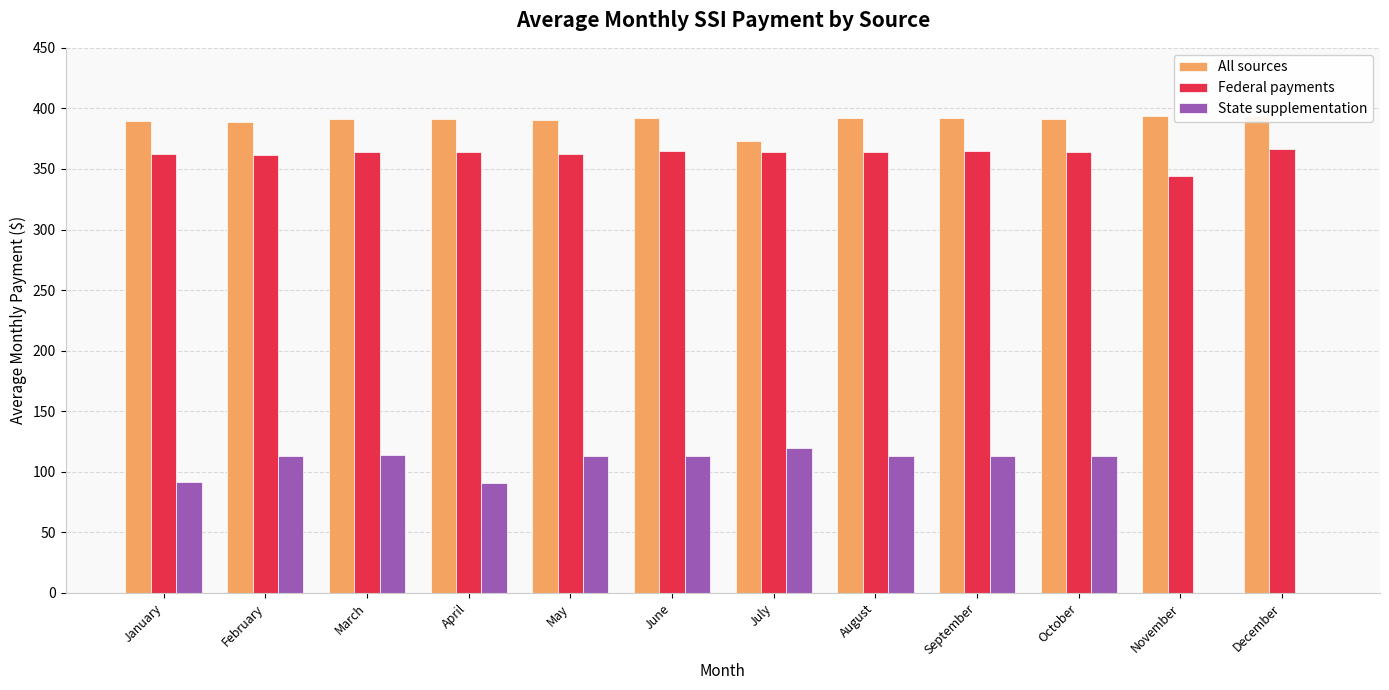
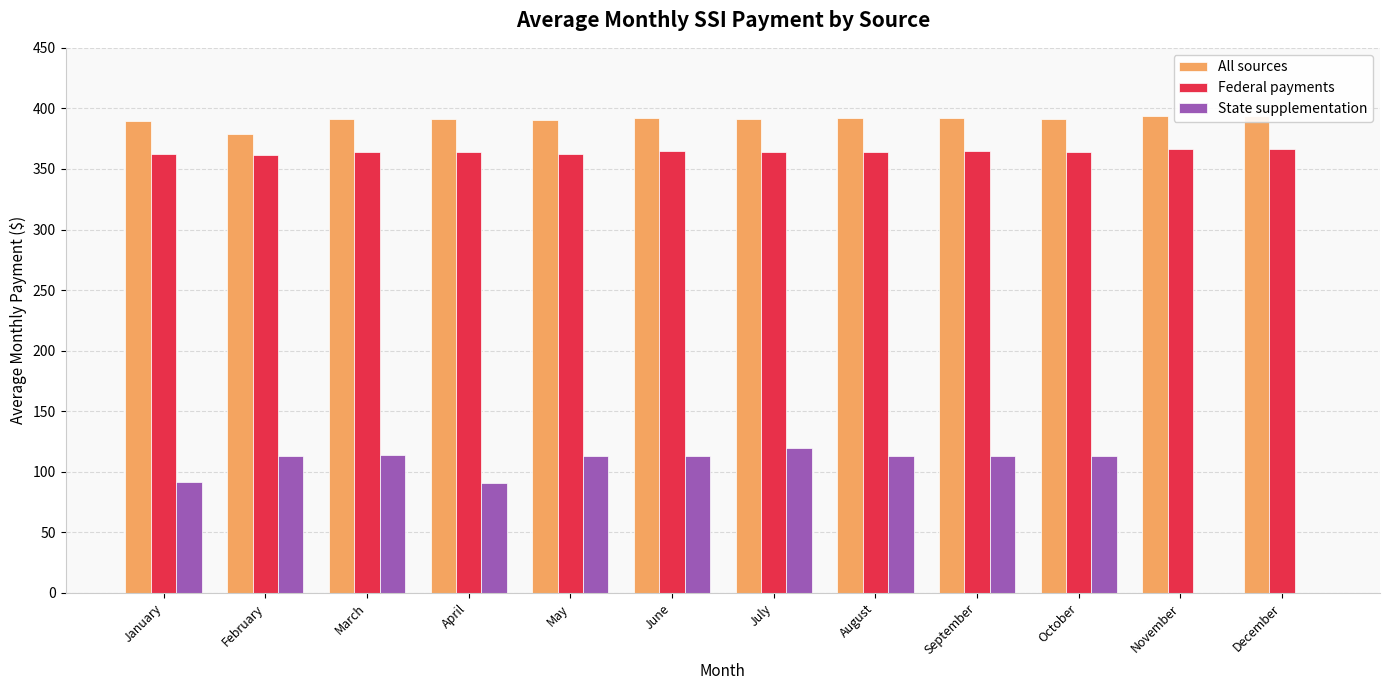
All sources, February: 389 -> 379
All sources, July: 373 -> 392
Federal payments, November: 345 -> 366
